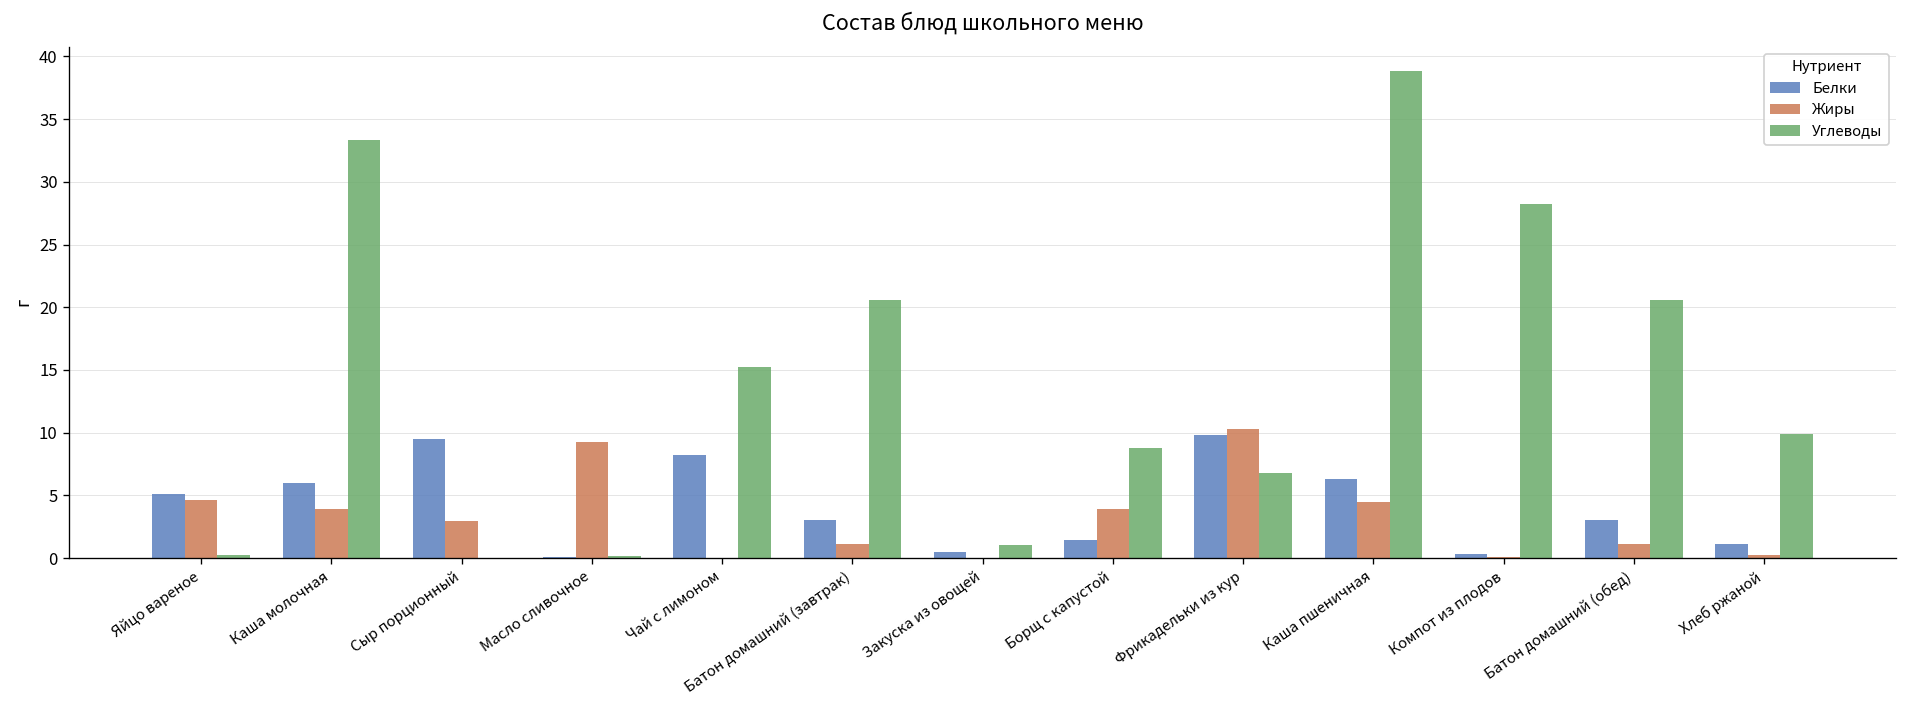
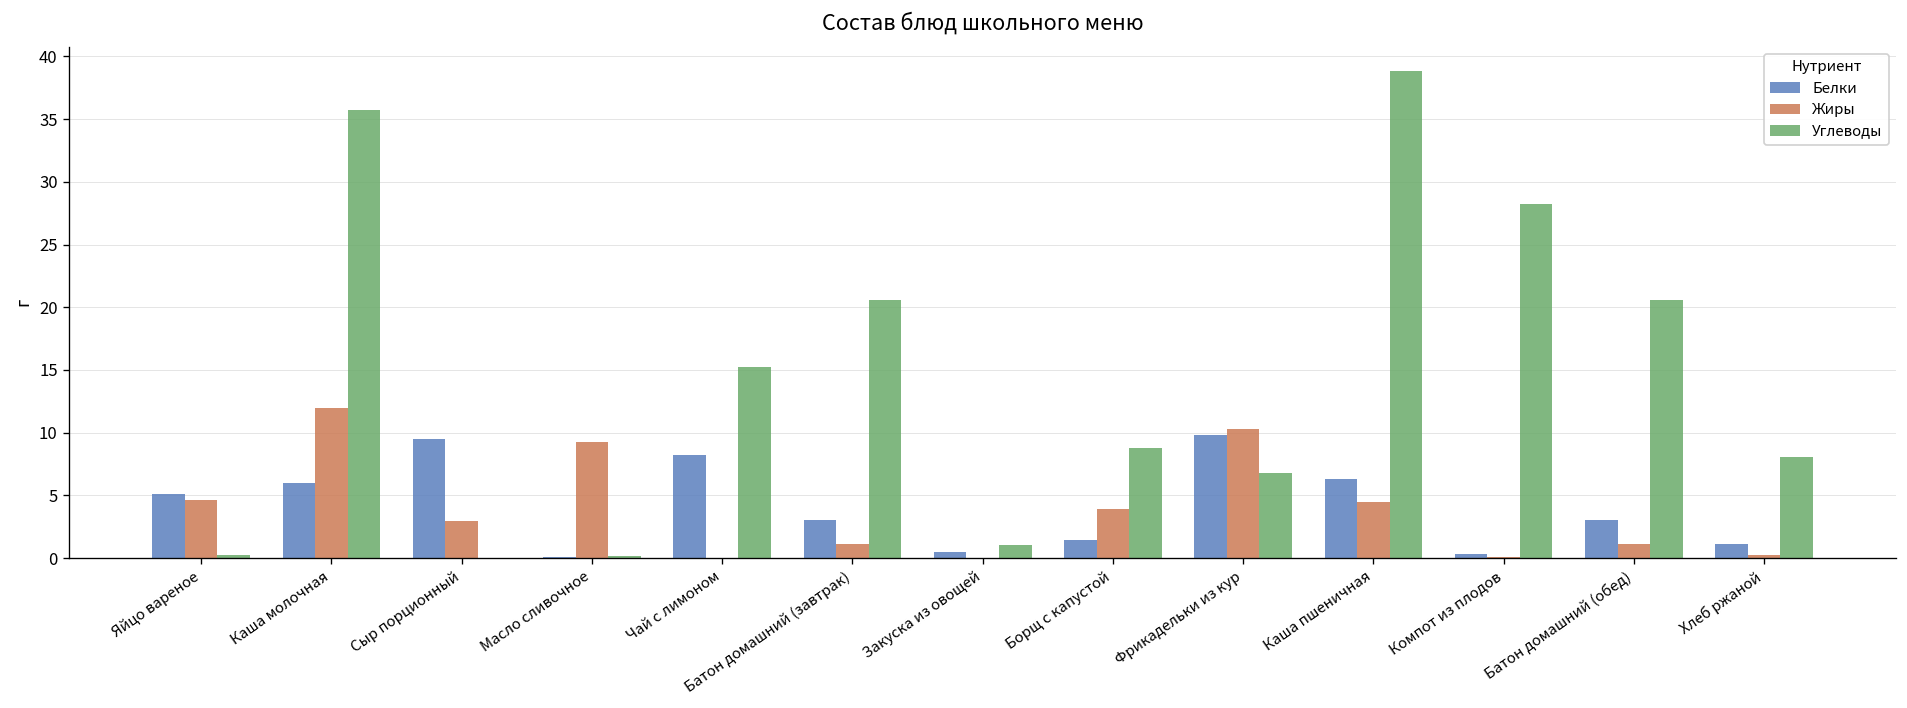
Жиры, Каша молочная: 3.9 -> 11.9
Углеводы, Каша молочная: 33.4 -> 35.7
Углеводы, Хлеб ржаной: 9.9 -> 8.1
